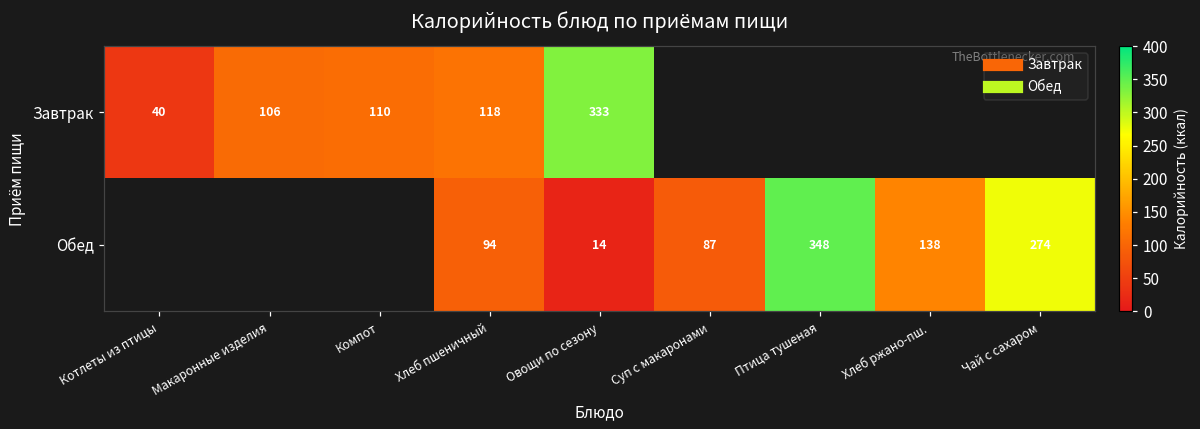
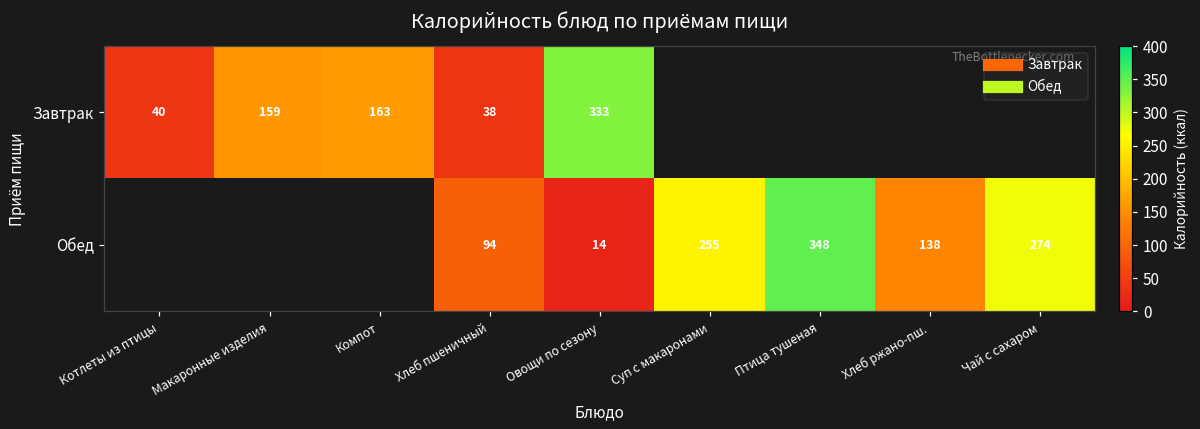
Завтрак, Макаронные изделия: 106 -> 159
Завтрак, Компот: 110 -> 163
Завтрак, Хлеб пшеничный: 118 -> 38
Обед, Суп с макаронами: 87 -> 255
